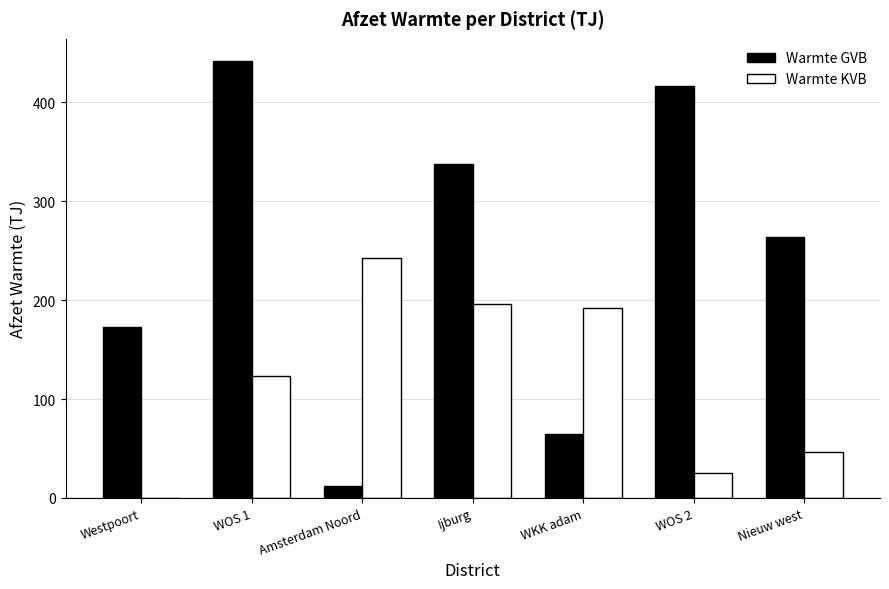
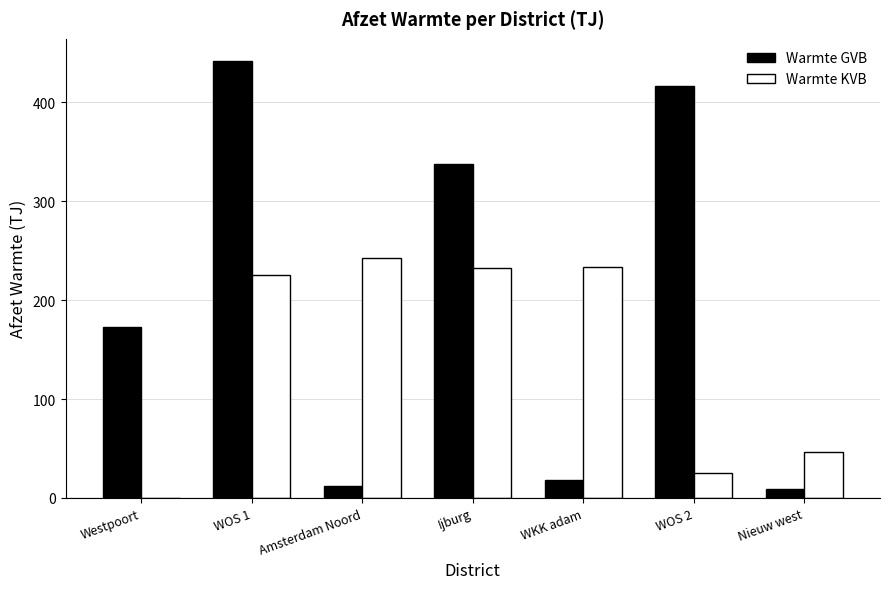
Warmte KVB, WOS 1: 120 -> 230
Warmte KVB, Ijburg: 200 -> 230
Warmte GVB, WKK adam: 60 -> 20
Warmte KVB, WKK adam: 190 -> 230
Warmte GVB, Nieuw west: 260 -> 10
